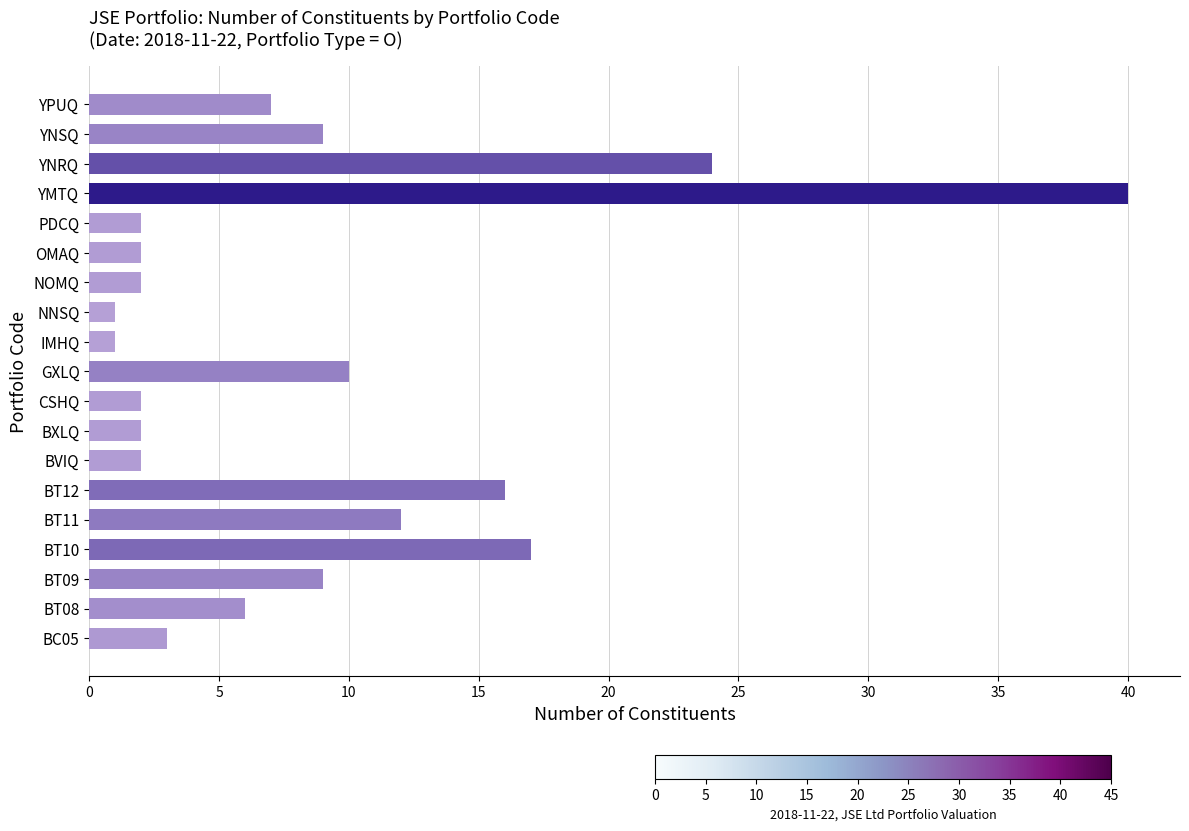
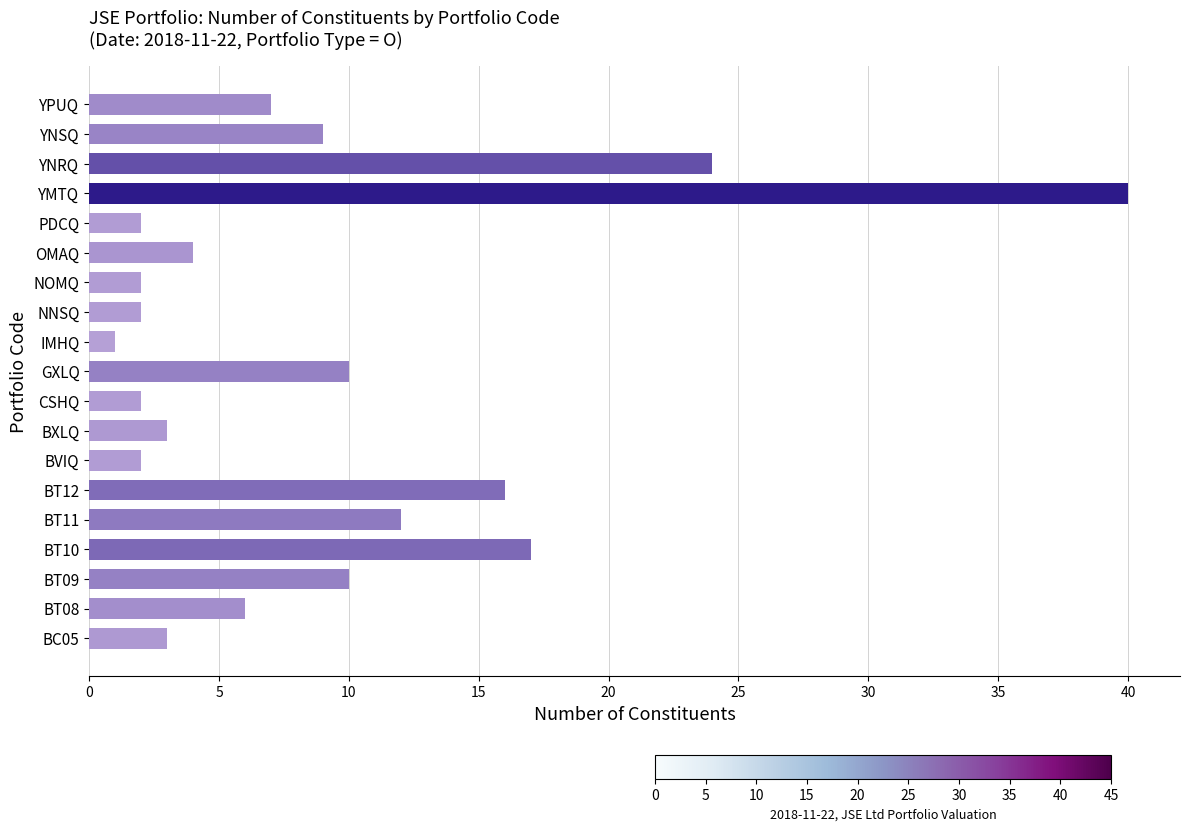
OMAQ: 2 -> 4
NNSQ: 1 -> 2
BXLQ: 2 -> 3
BT09: 9 -> 10
